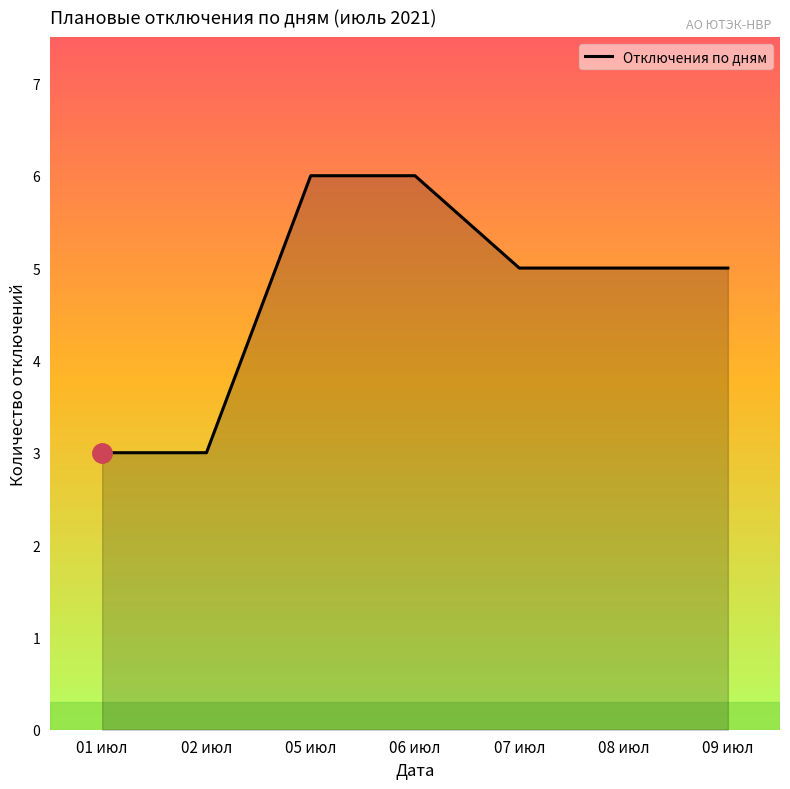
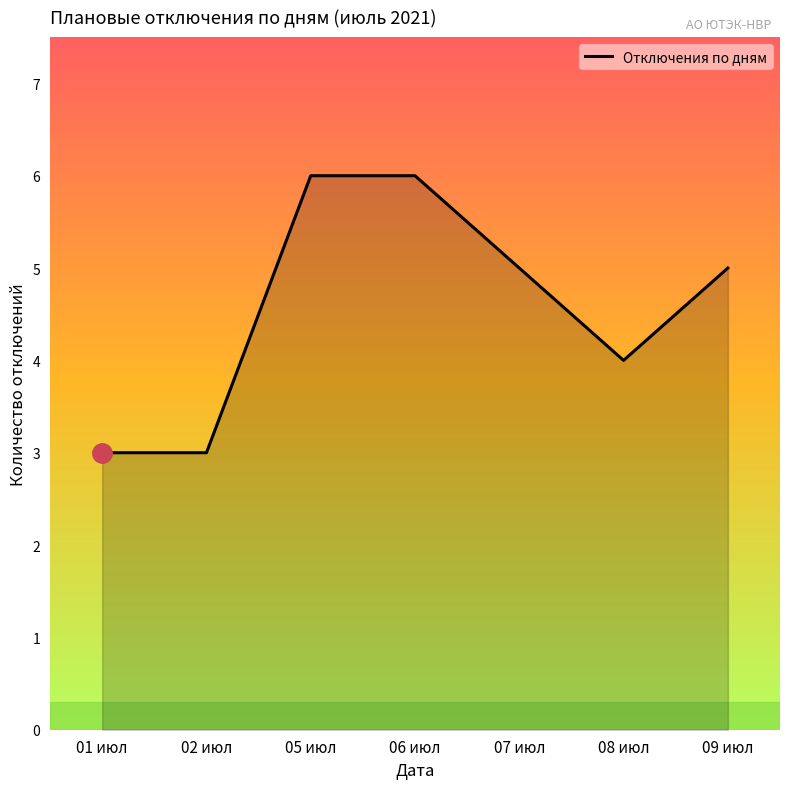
Отключения по дням, 08 июл: 5 -> 4
